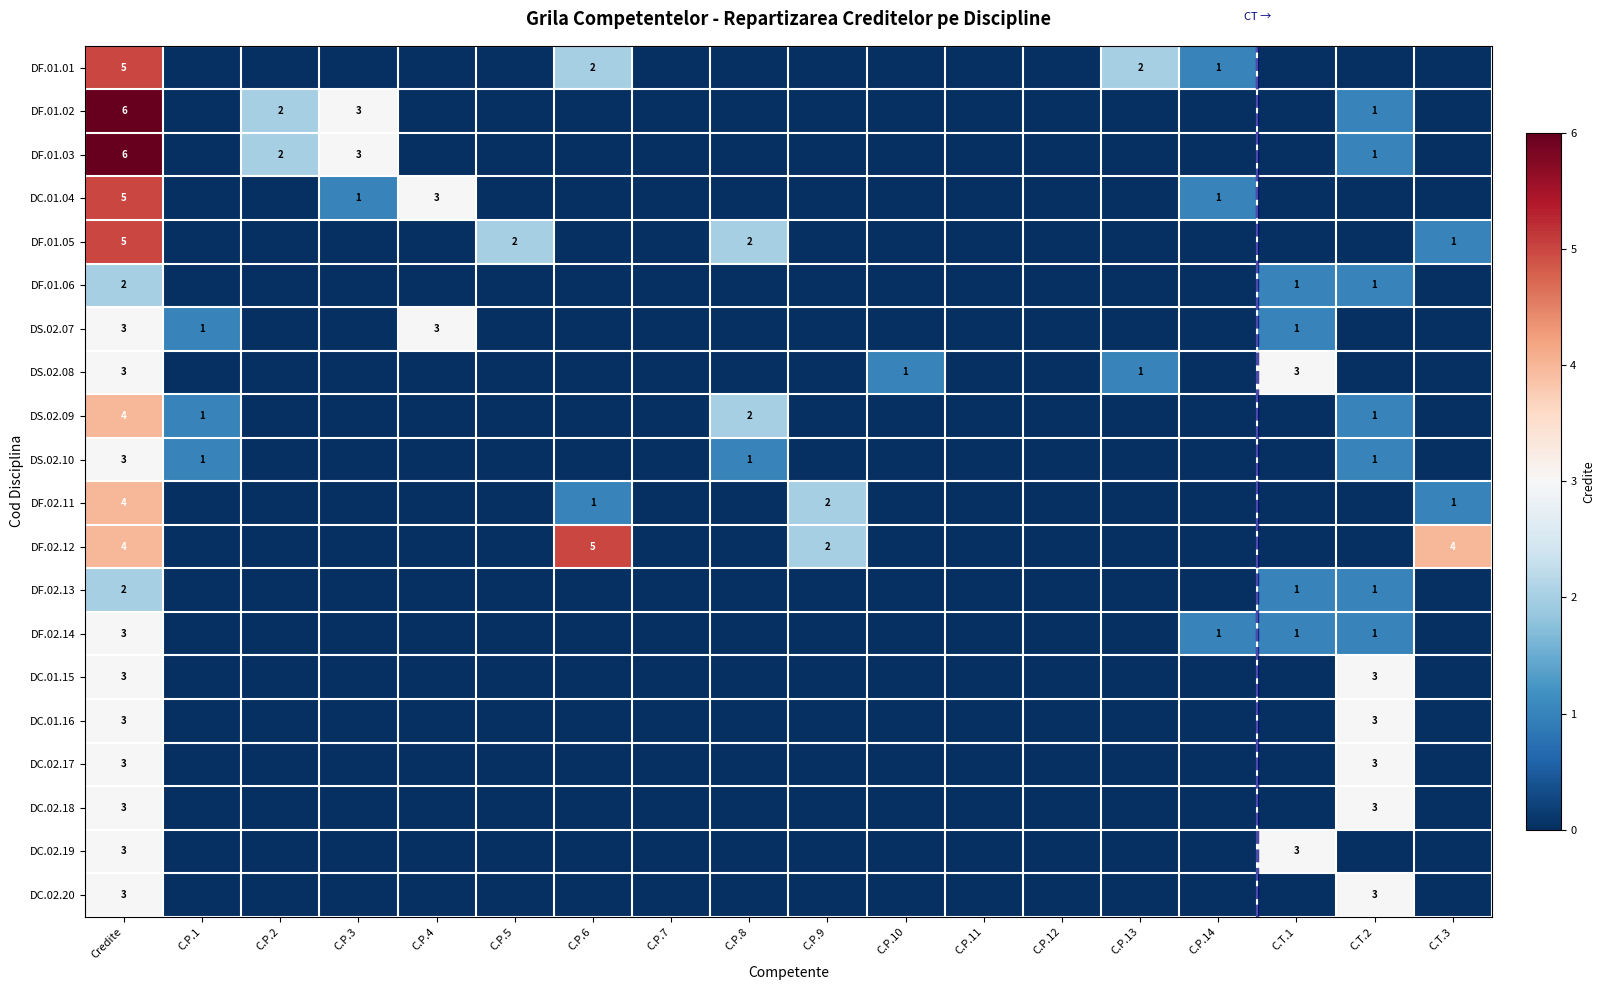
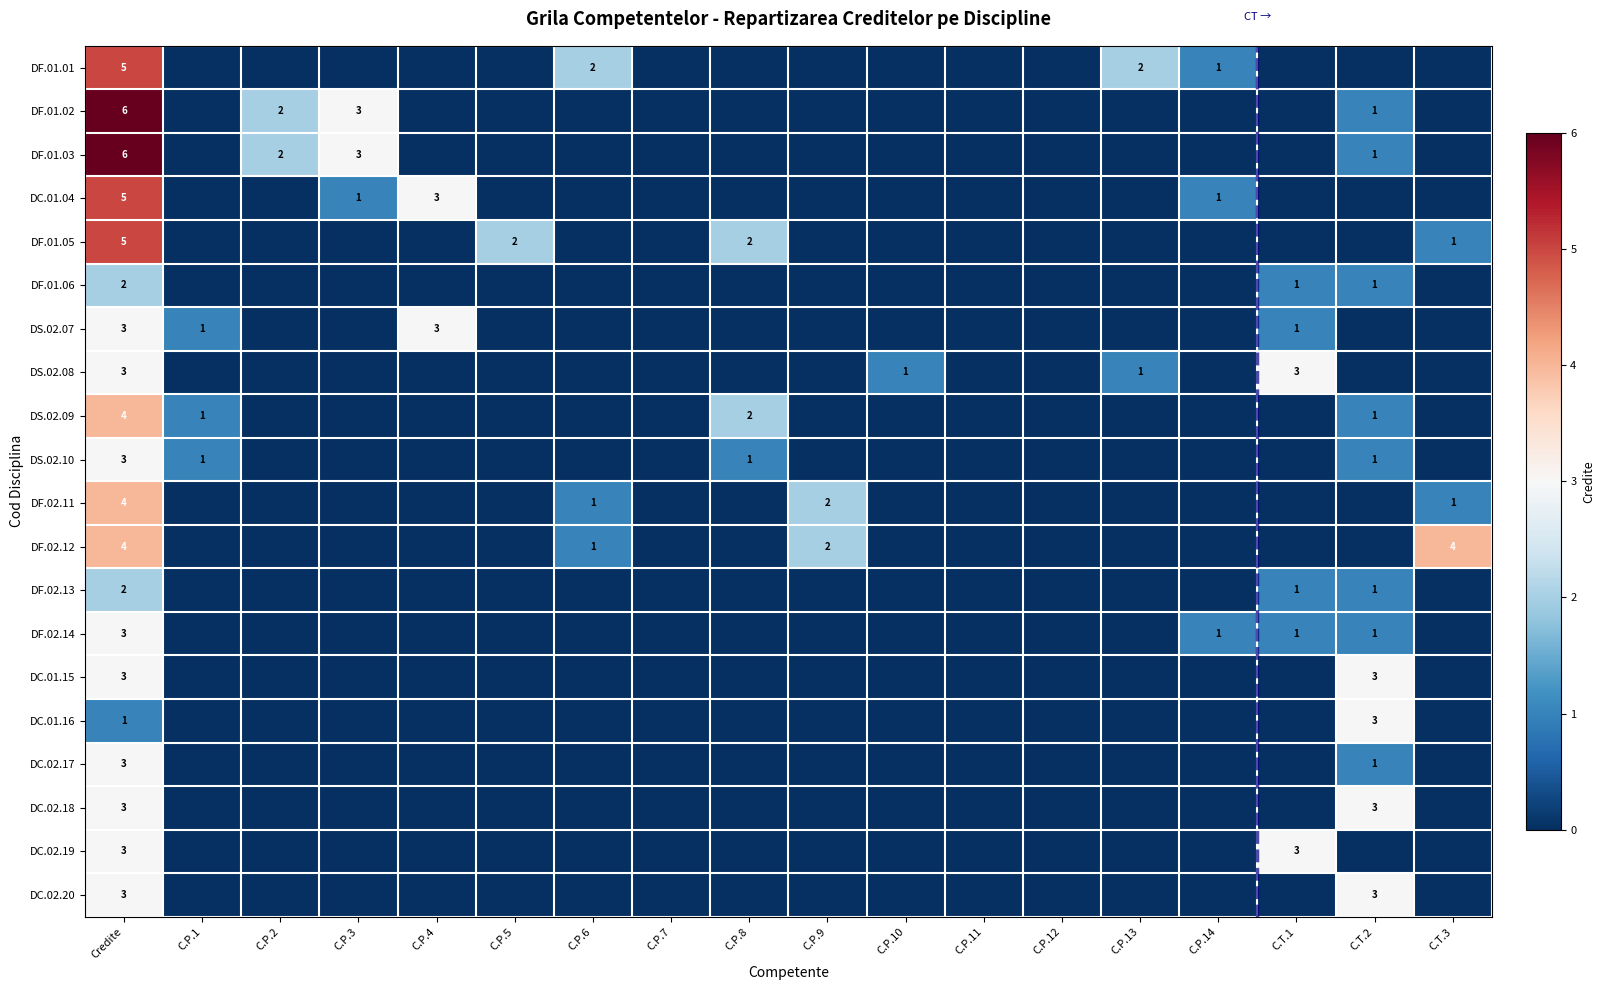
DF.02.12, C.P.6: 5 -> 1
DC.01.16, Credite: 3 -> 1
DC.02.17, C.T.2: 3 -> 1
